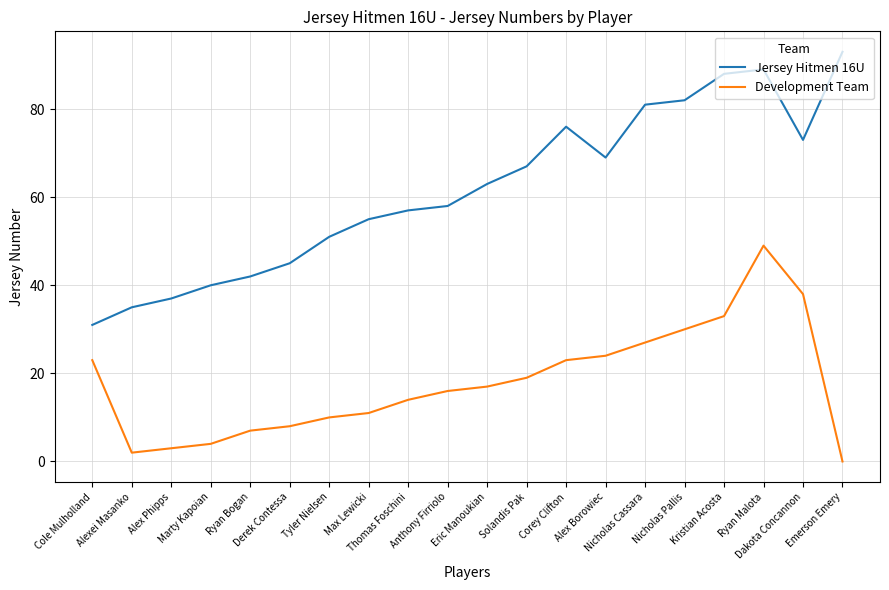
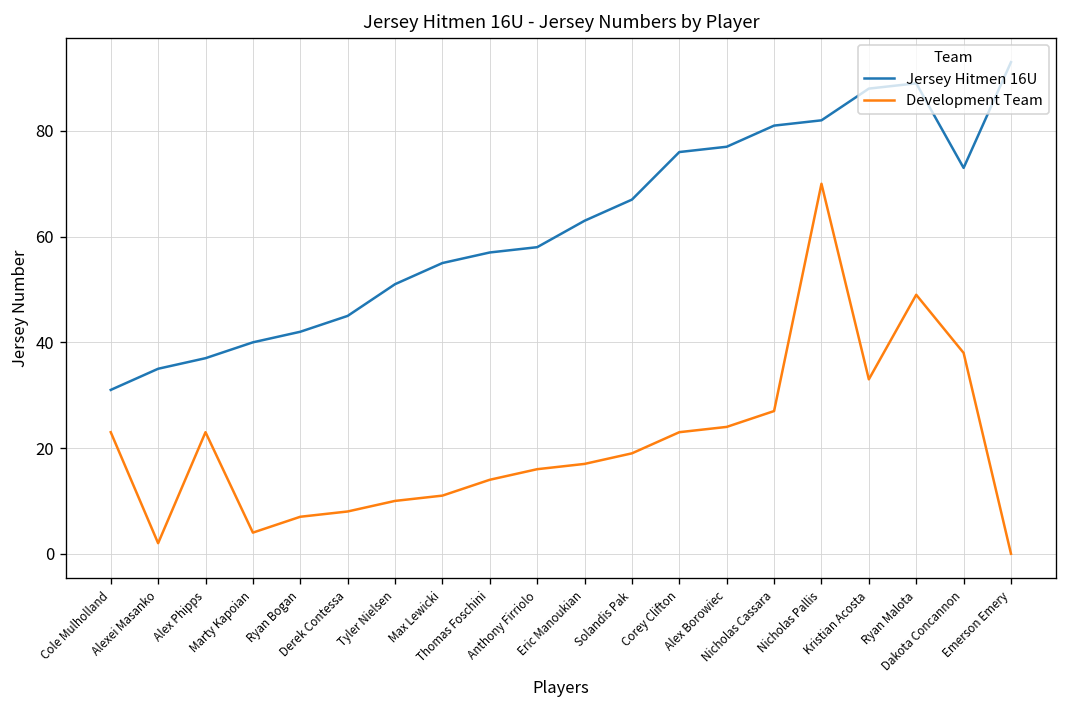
Development Team, Alex Phipps: 3 -> 23
Jersey Hitmen 16U, Alex Borowiec: 69 -> 77
Development Team, Nicholas Pallis: 30 -> 70
